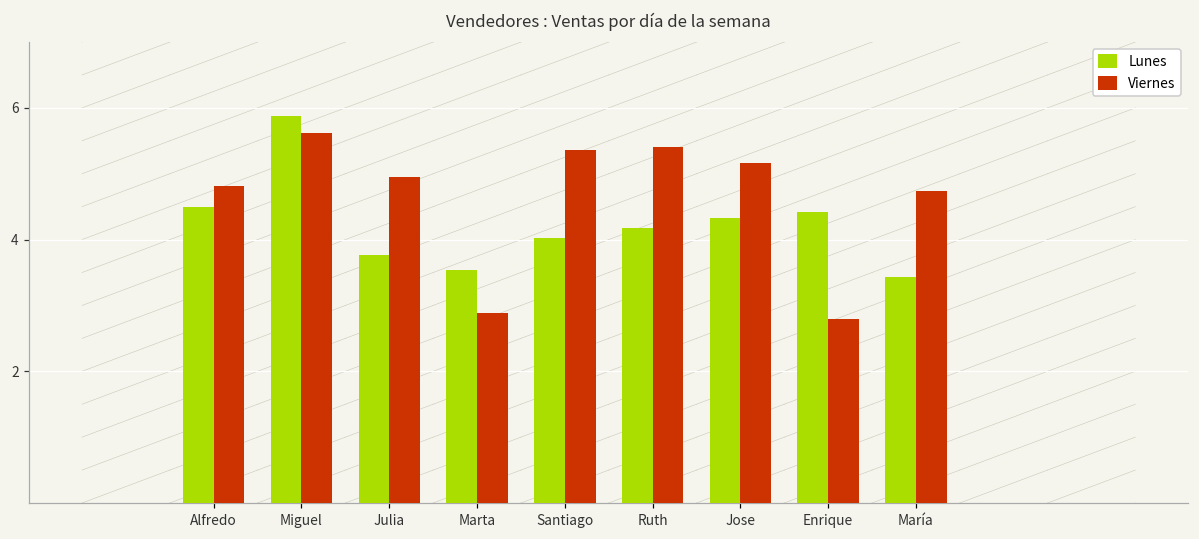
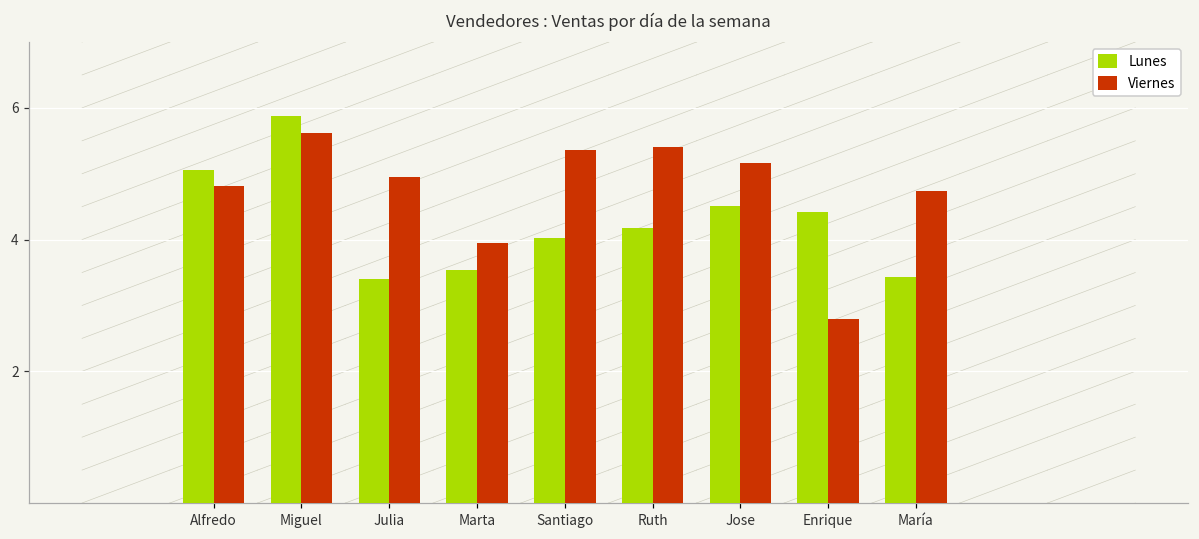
Lunes, Alfredo: 4.5 -> 5.1
Lunes, Julia: 3.8 -> 3.4
Viernes, Marta: 2.9 -> 4.0
Lunes, Jose: 4.3 -> 4.5
